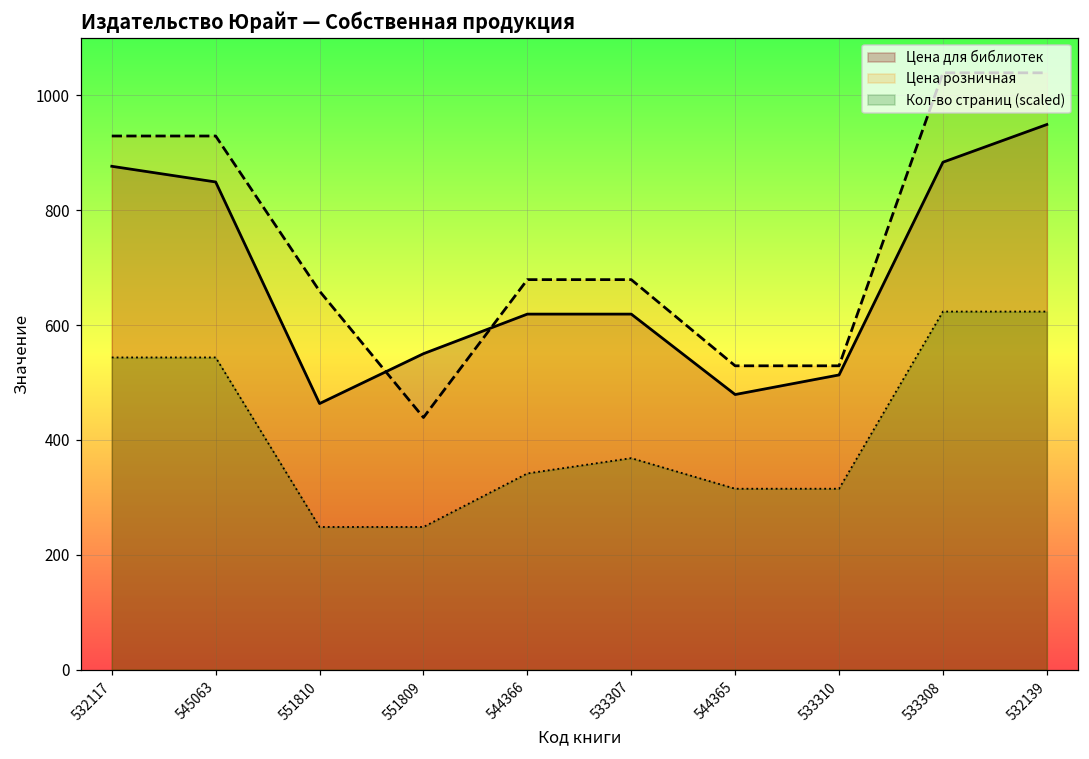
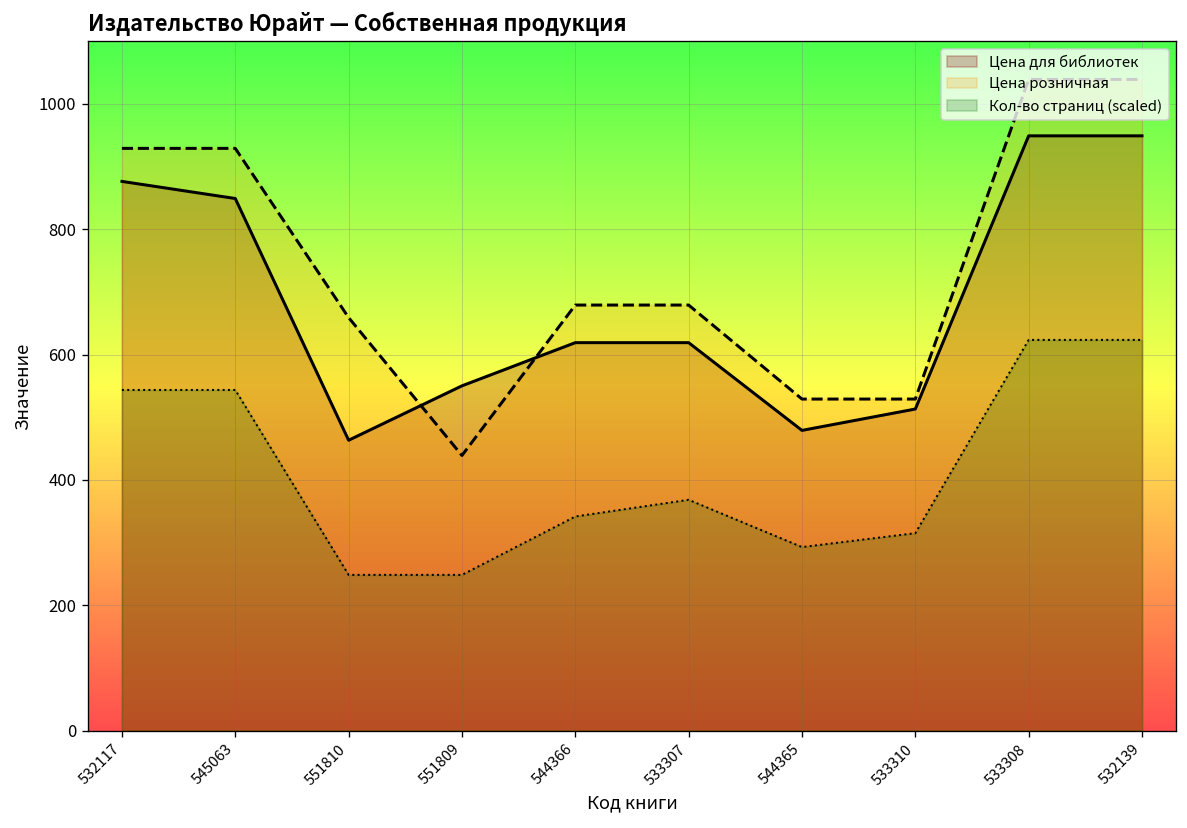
Кол-во страниц (scaled), 544365: 320 -> 290
Цена для библиотек, 533308: 880 -> 950
